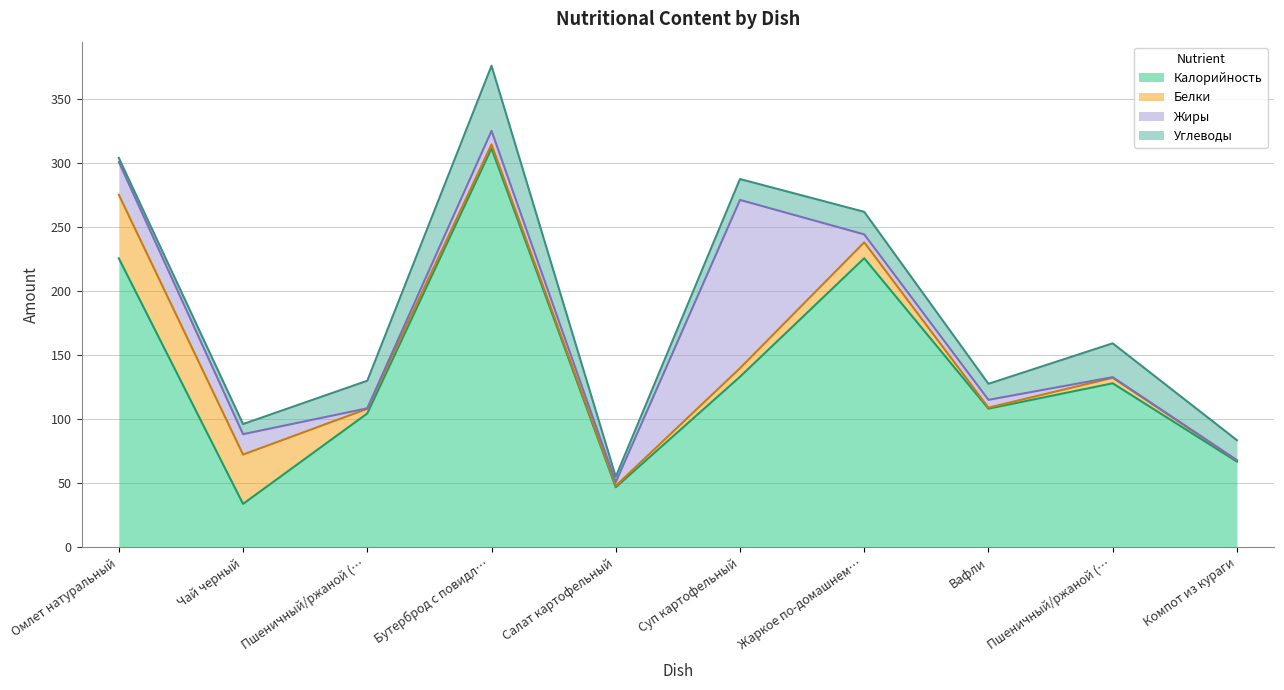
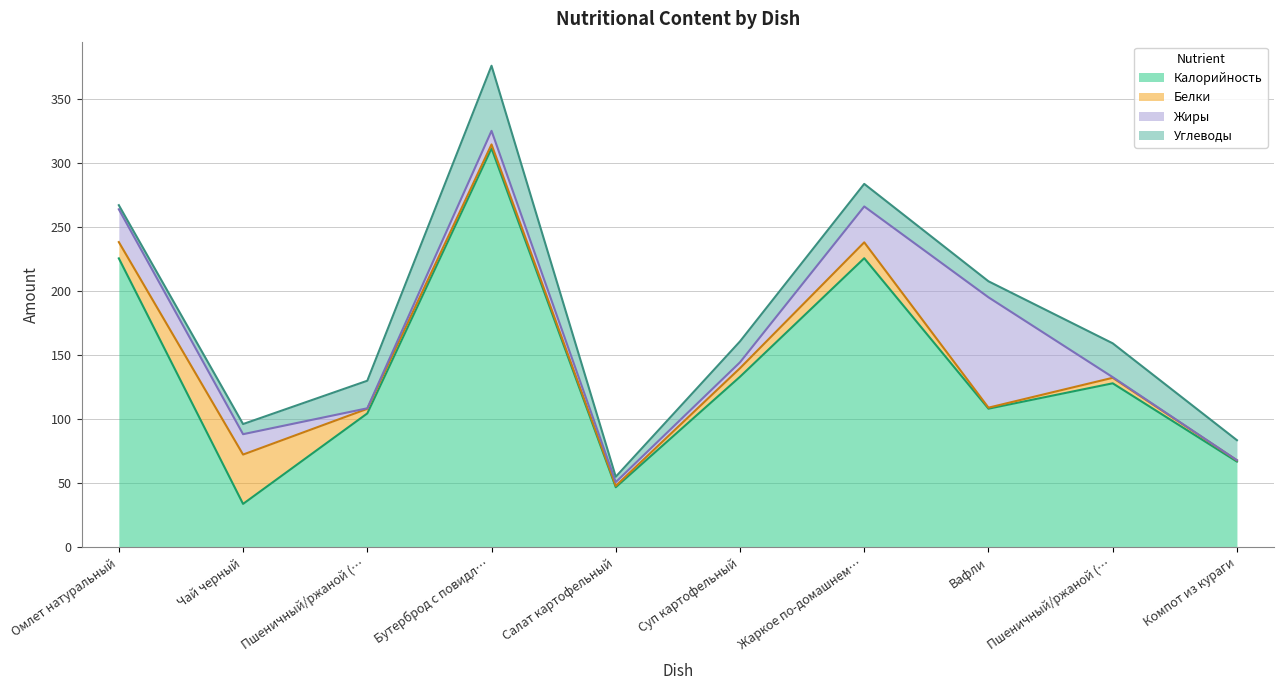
Белки, Омлет натуральный: 50 -> 13
Жиры, Суп картофельный: 131 -> 5
Жиры, Жаркое по-домашнем…: 6 -> 28
Жиры, Вафли: 6 -> 86
